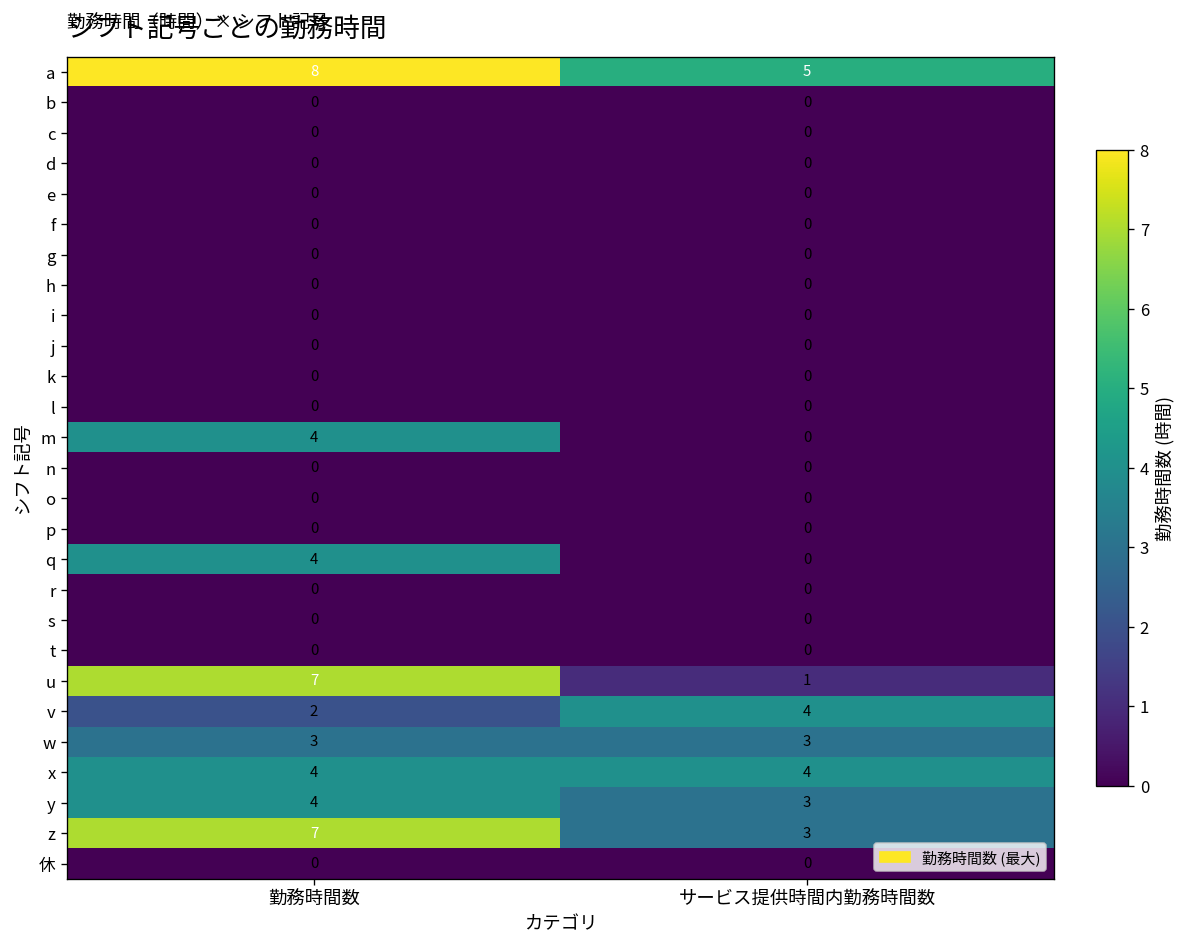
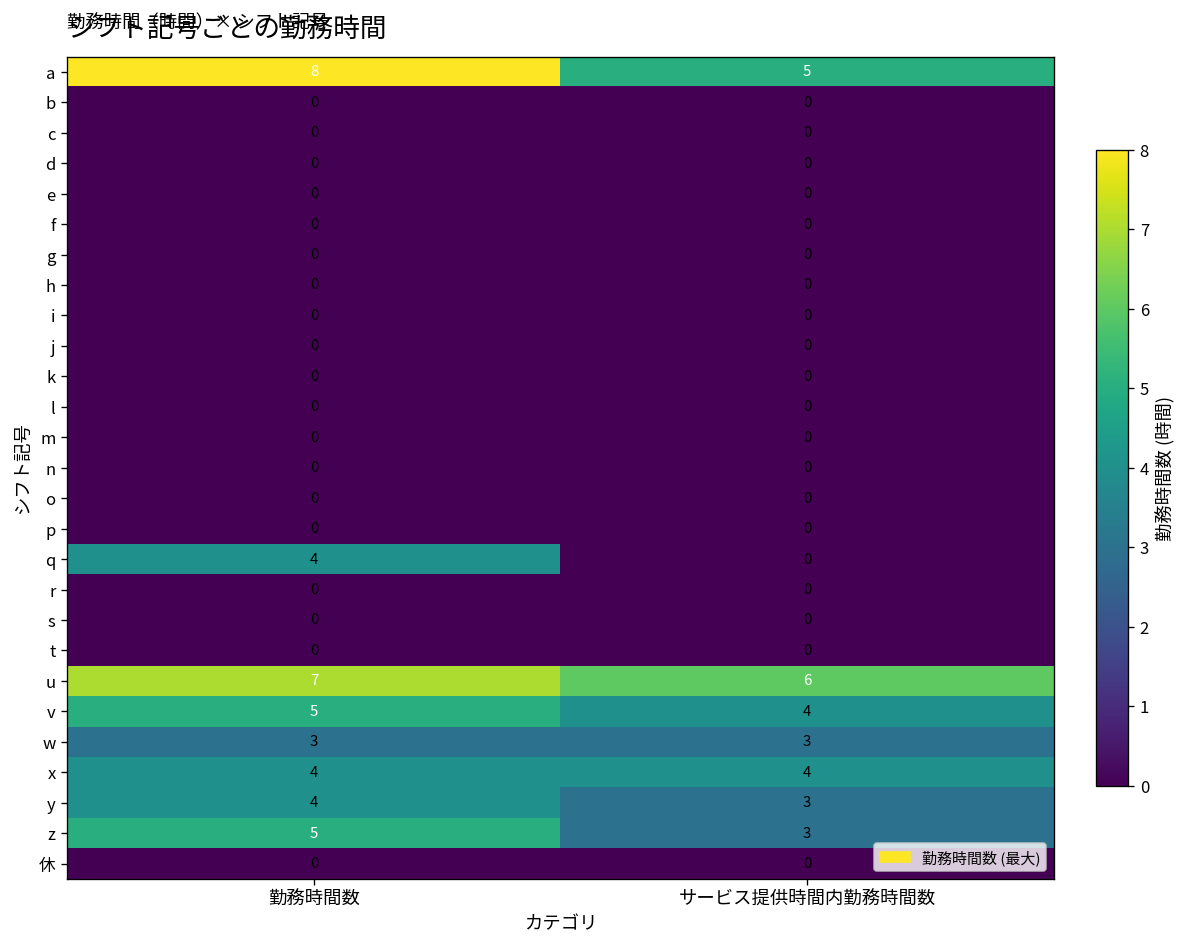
m, 勤務時間数: 4 -> 0
u, サービス提供時間内勤務時間数: 1 -> 6
v, 勤務時間数: 2 -> 5
z, 勤務時間数: 7 -> 5
